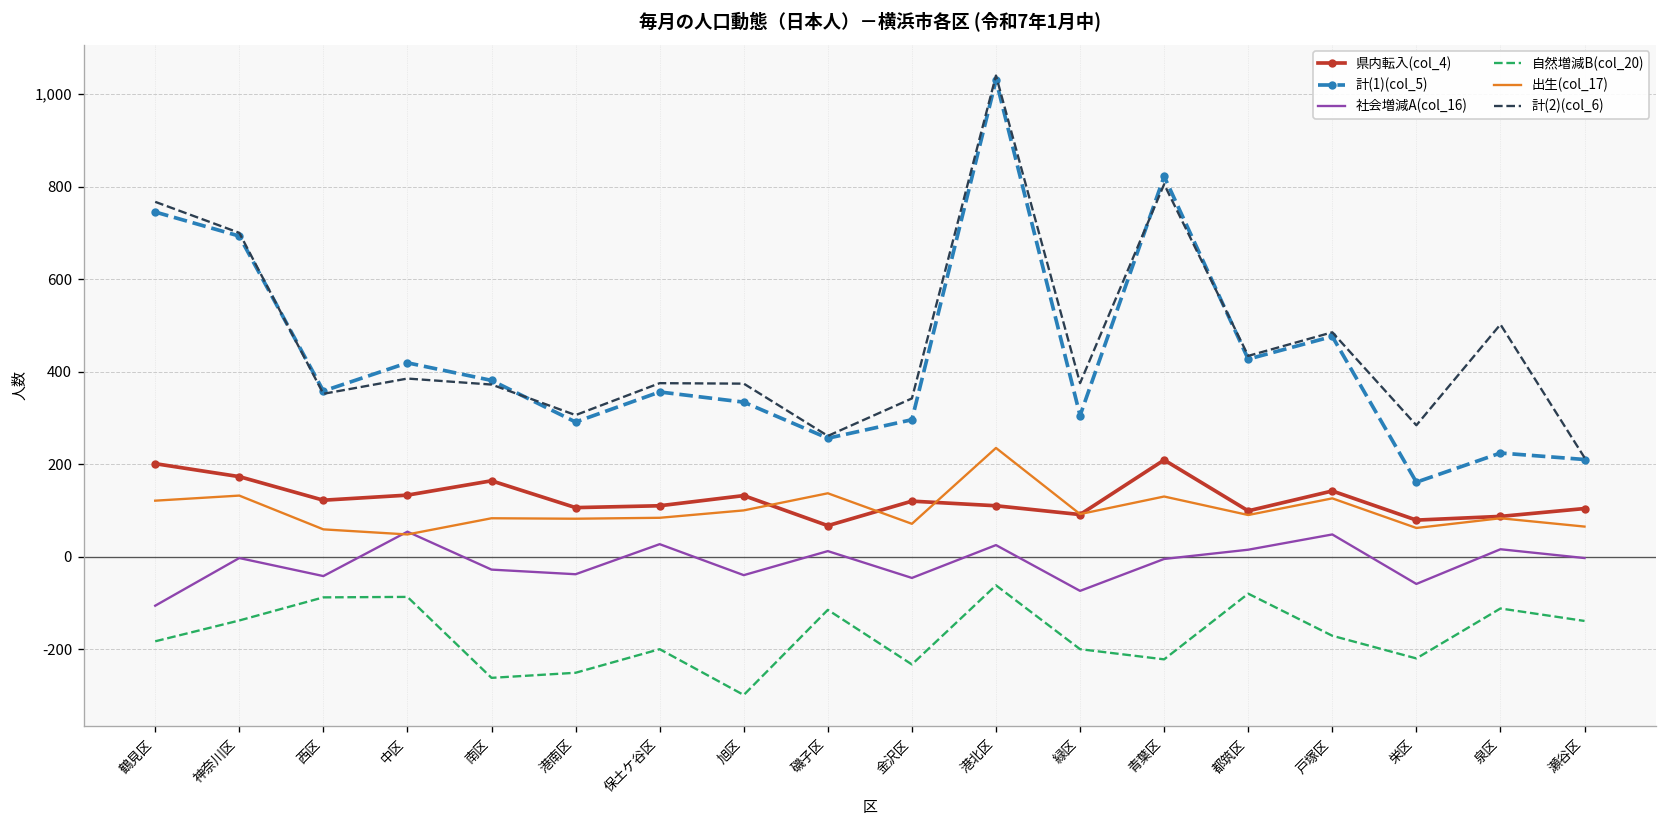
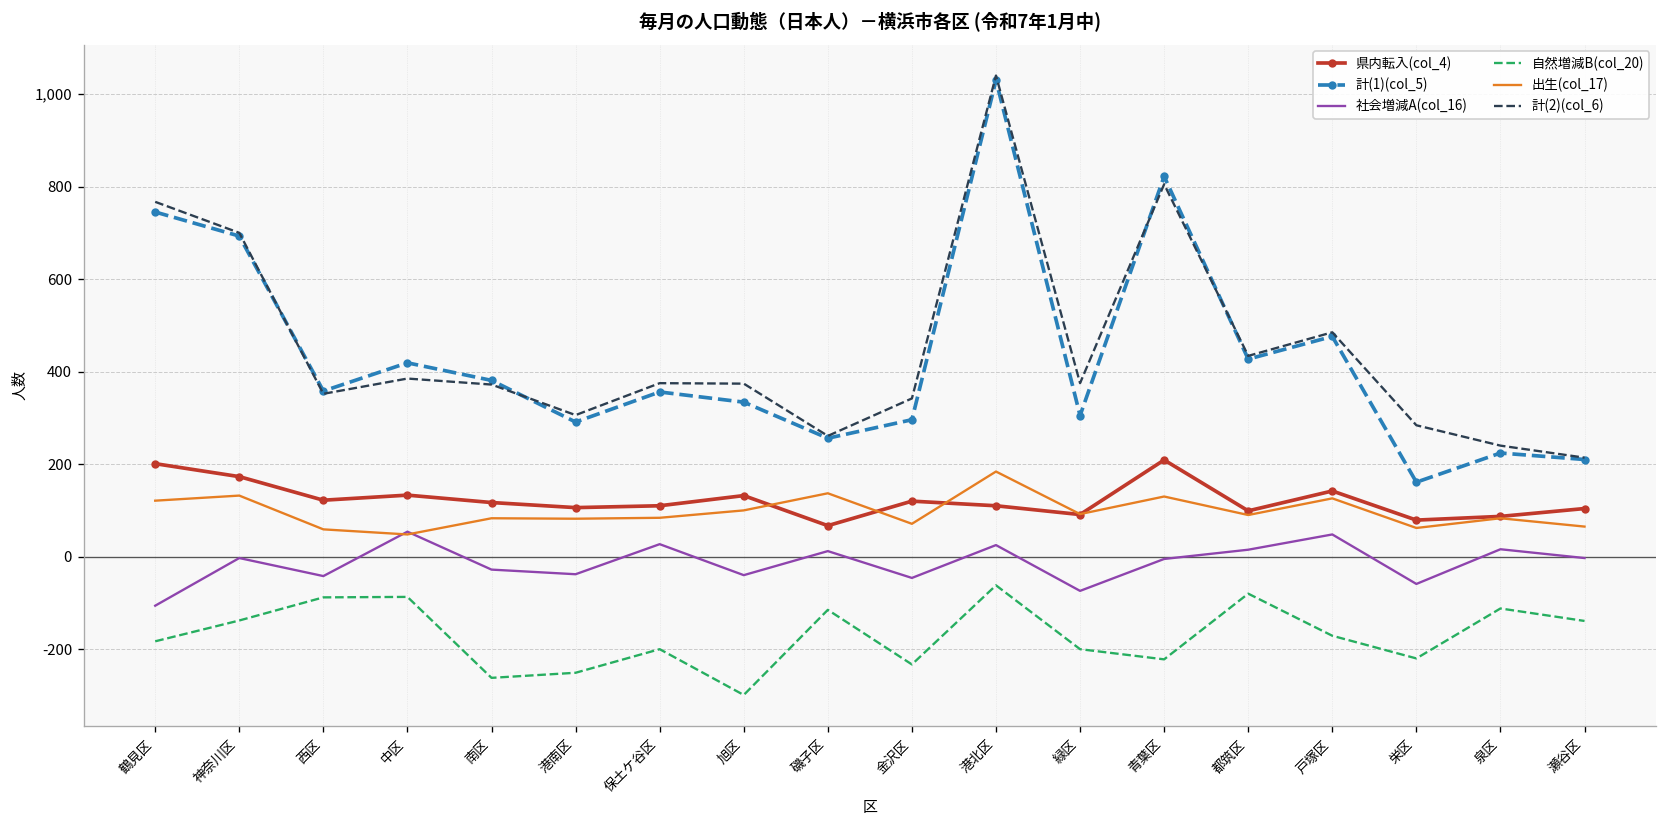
県内転入(col_4), 南区: 160 -> 120
出生(col_17), 港北区: 240 -> 180
計(2)(col_6), 泉区: 500 -> 240
